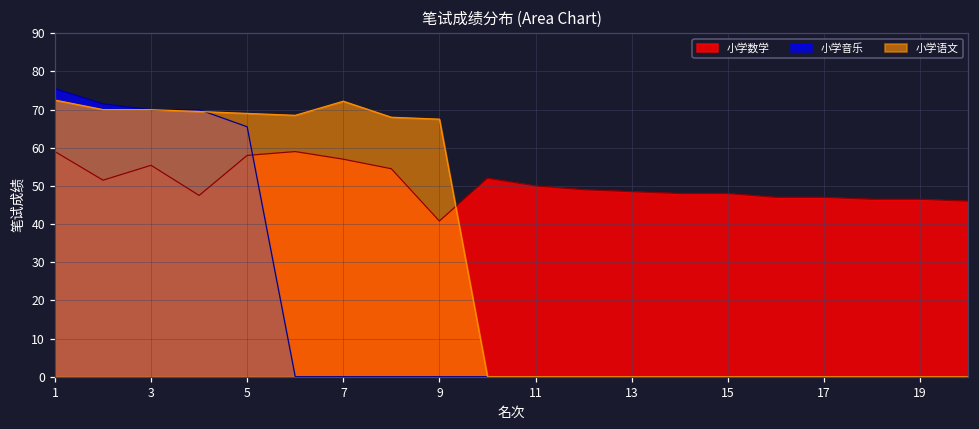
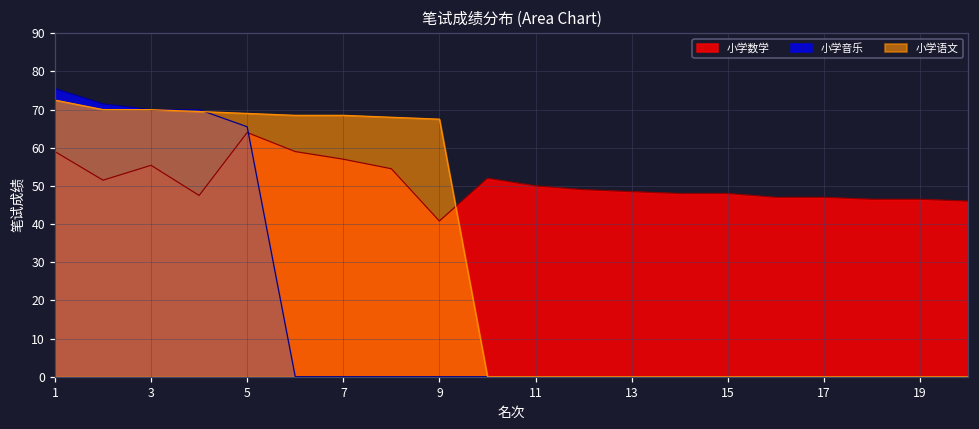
小学数学, 5: 58 -> 64
小学语文, 7: 72 -> 69
